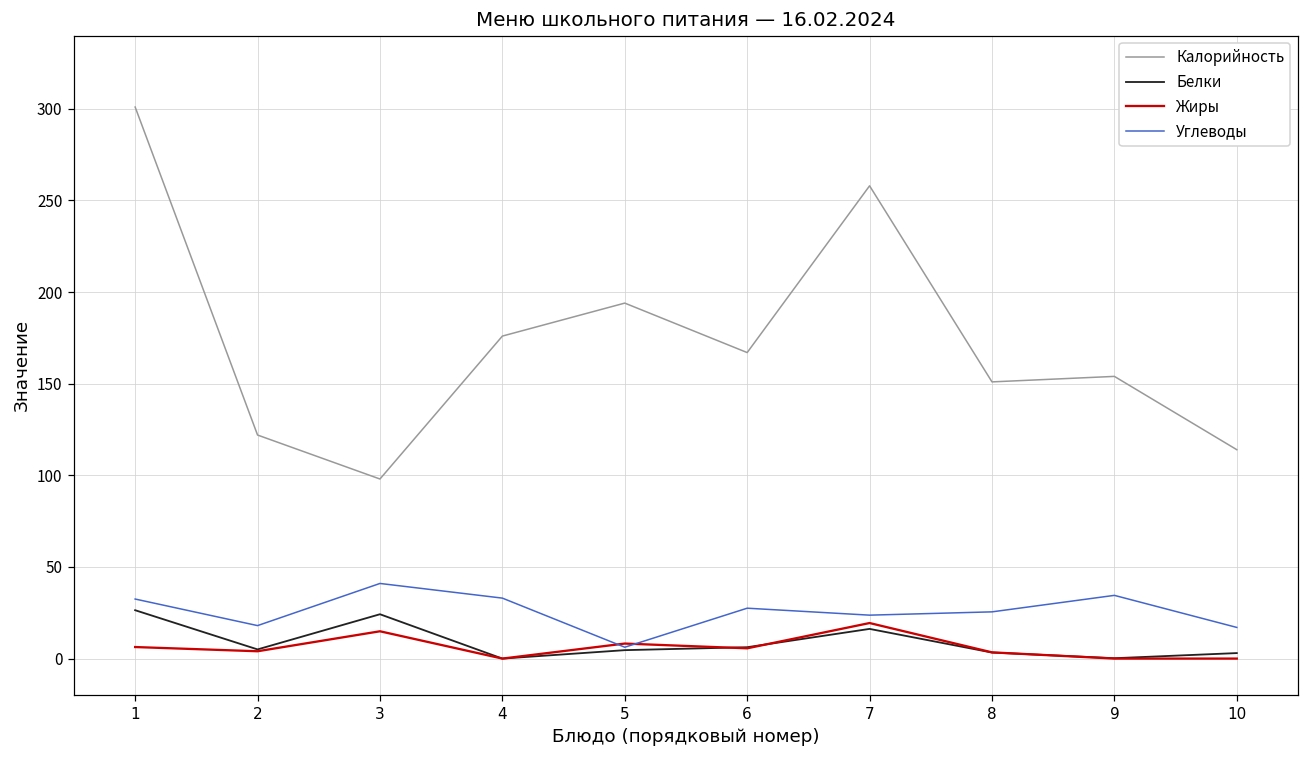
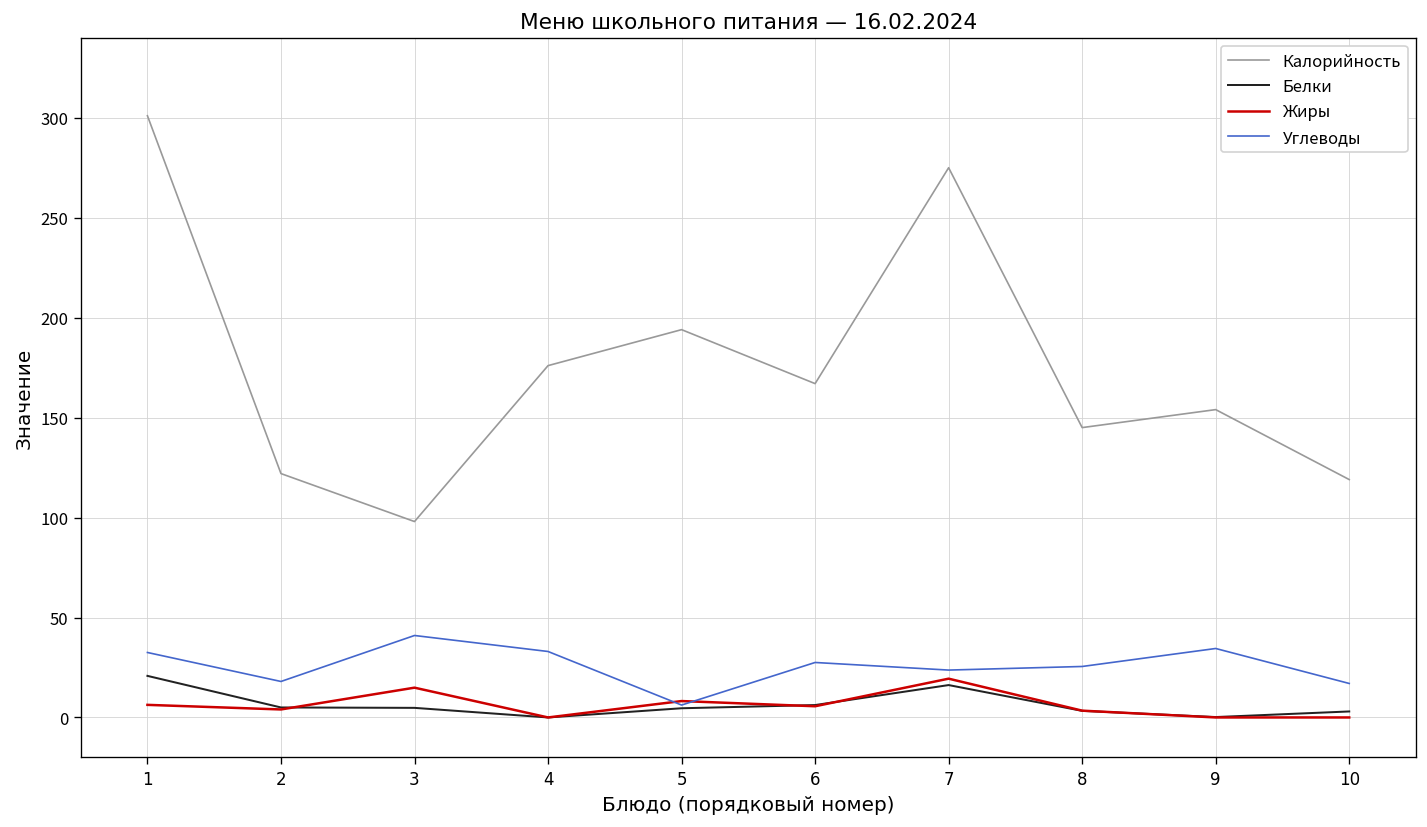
Белки, 1: 26 -> 21
Белки, 3: 24 -> 5
Калорийность, 7: 258 -> 275
Калорийность, 8: 151 -> 145
Калорийность, 10: 114 -> 119
